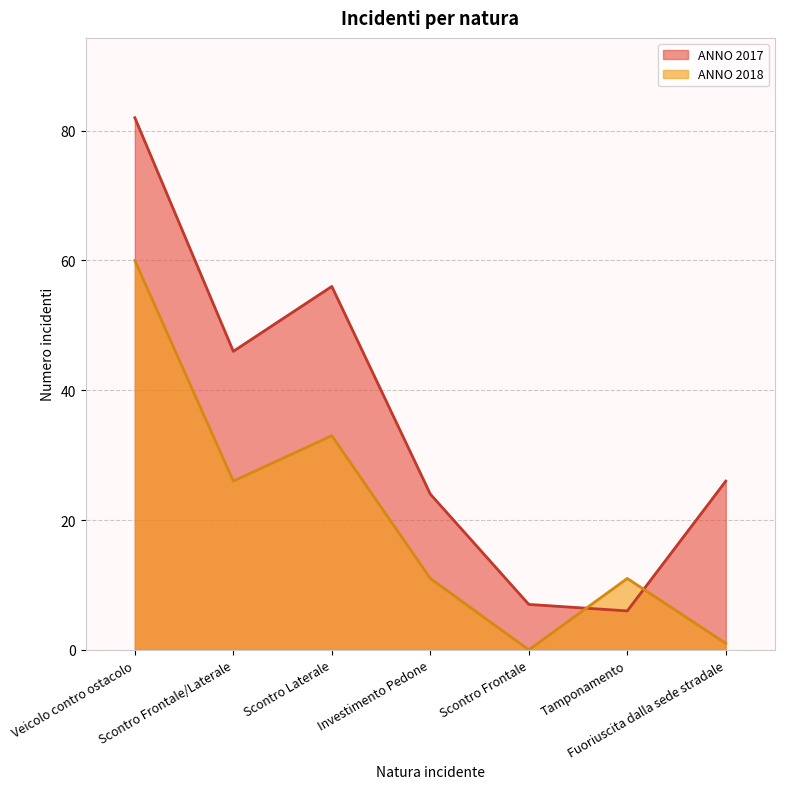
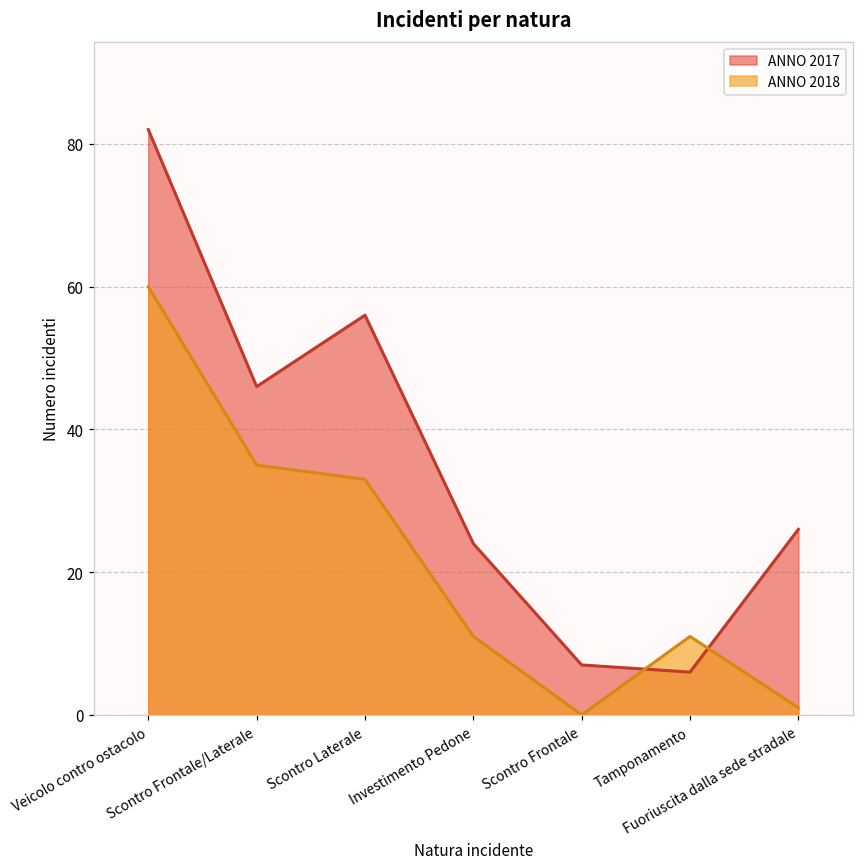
ANNO 2018, Scontro Frontale/Laterale: 26 -> 35
